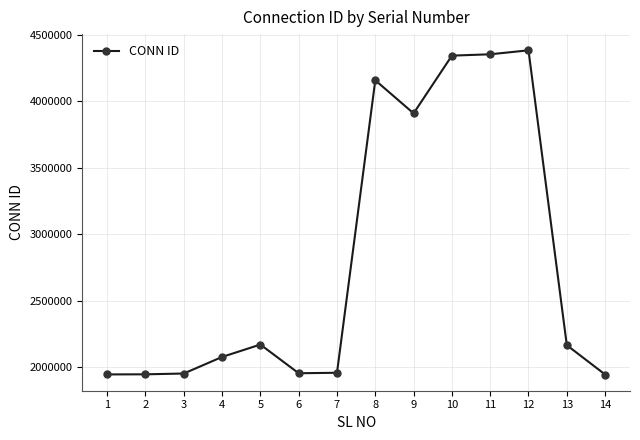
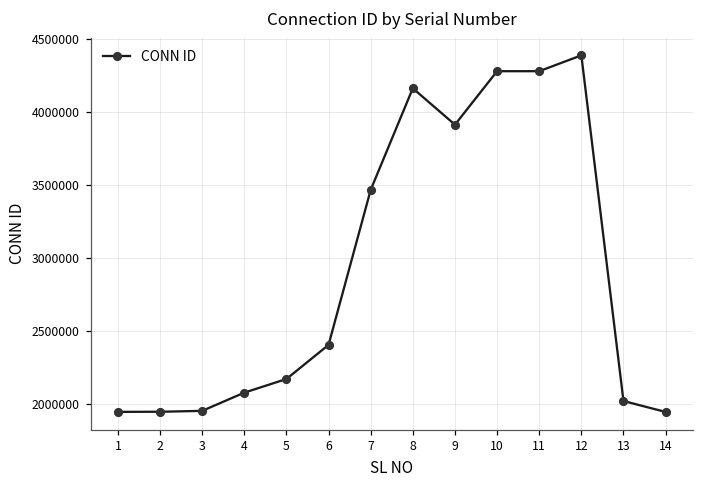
6: 1950000 -> 2400000
7: 1960000 -> 3460000
10: 4350000 -> 4280000
11: 4360000 -> 4280000
13: 2170000 -> 2020000
